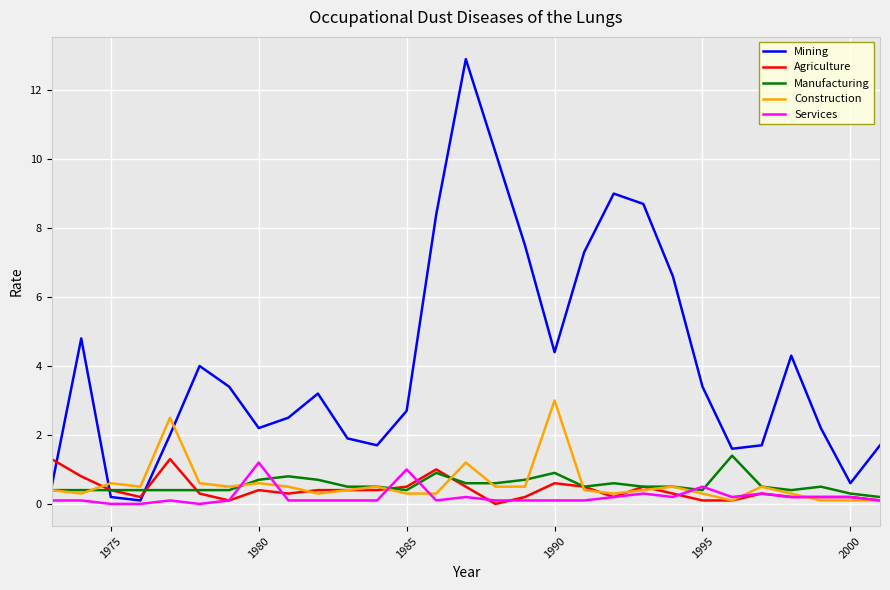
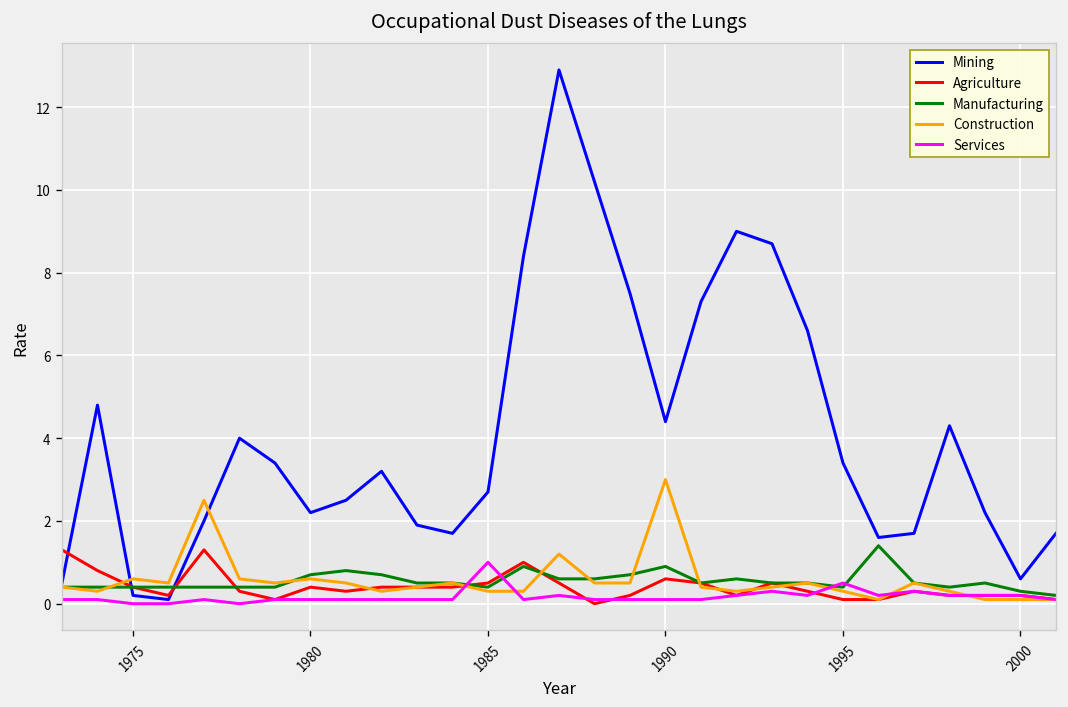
Services, 1980: 1.2 -> 0.1
